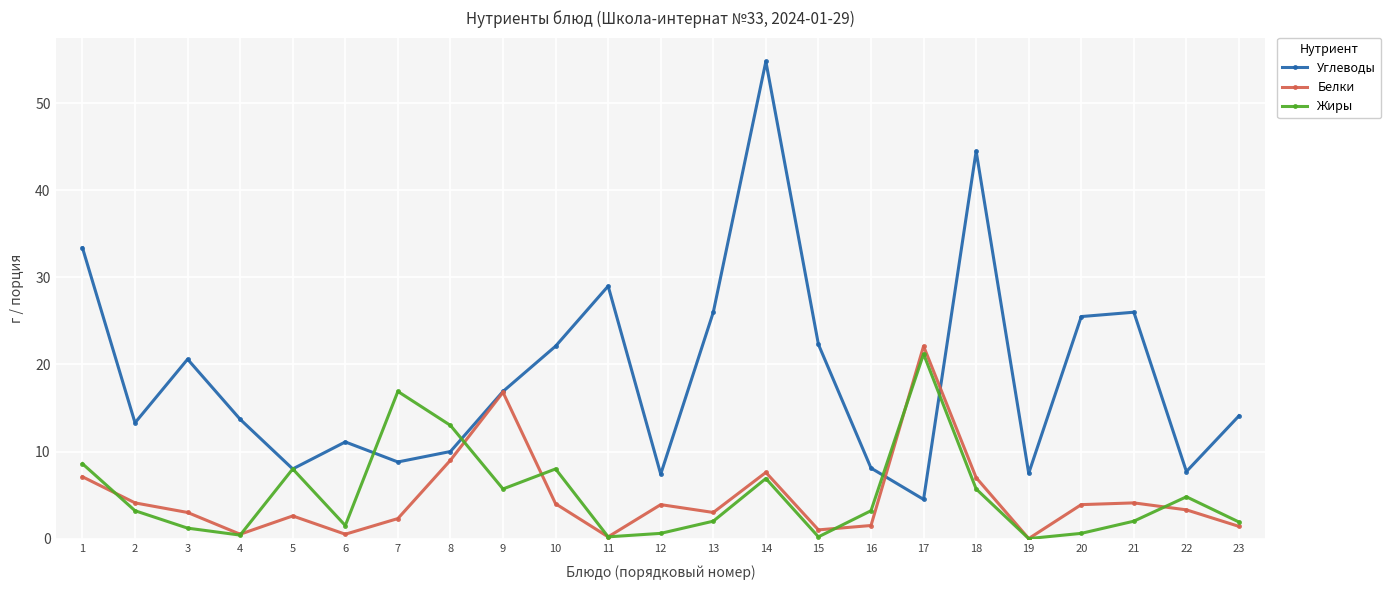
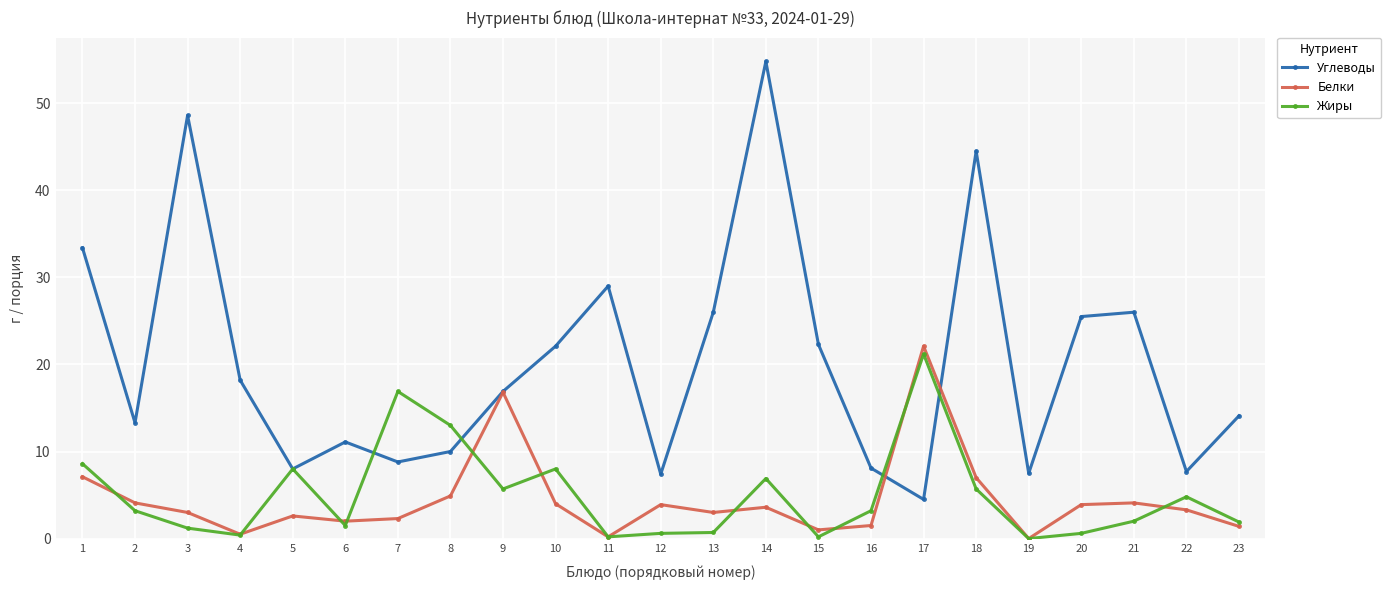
Углеводы, 3: 21 -> 49
Углеводы, 4: 14 -> 18
Белки, 6: 1 -> 2
Белки, 8: 9 -> 5
Жиры, 13: 2 -> 1
Белки, 14: 8 -> 4
